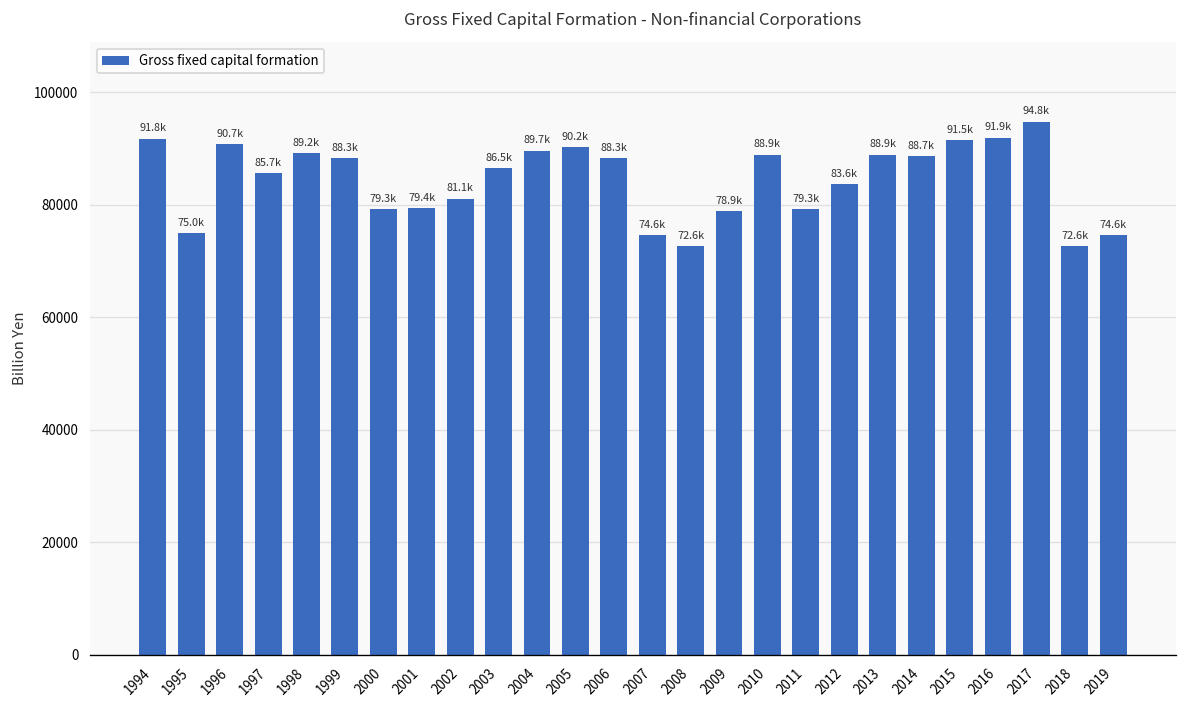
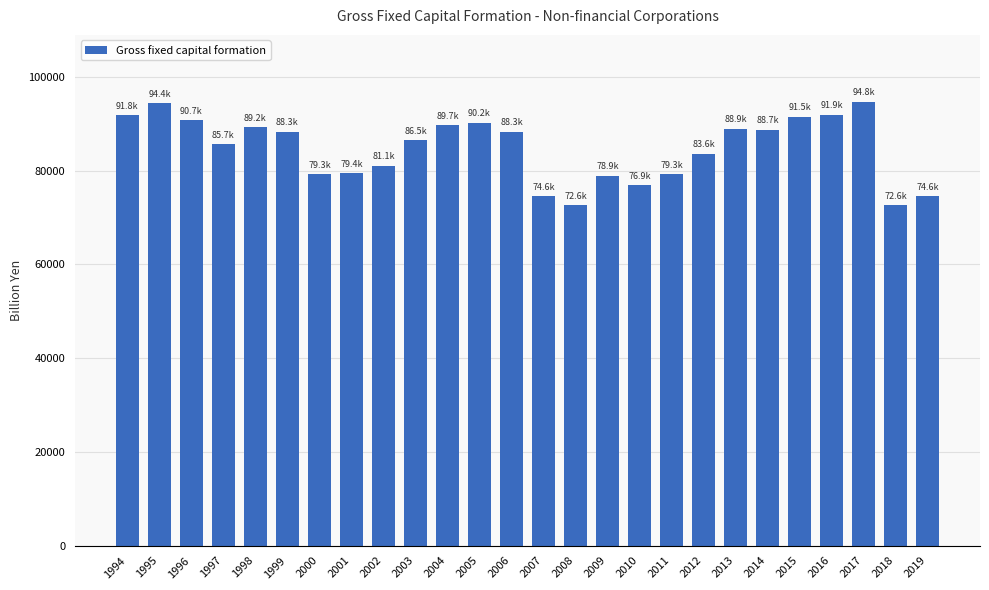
1995: 75.0k -> 94.4k
2010: 88.9k -> 76.9k
